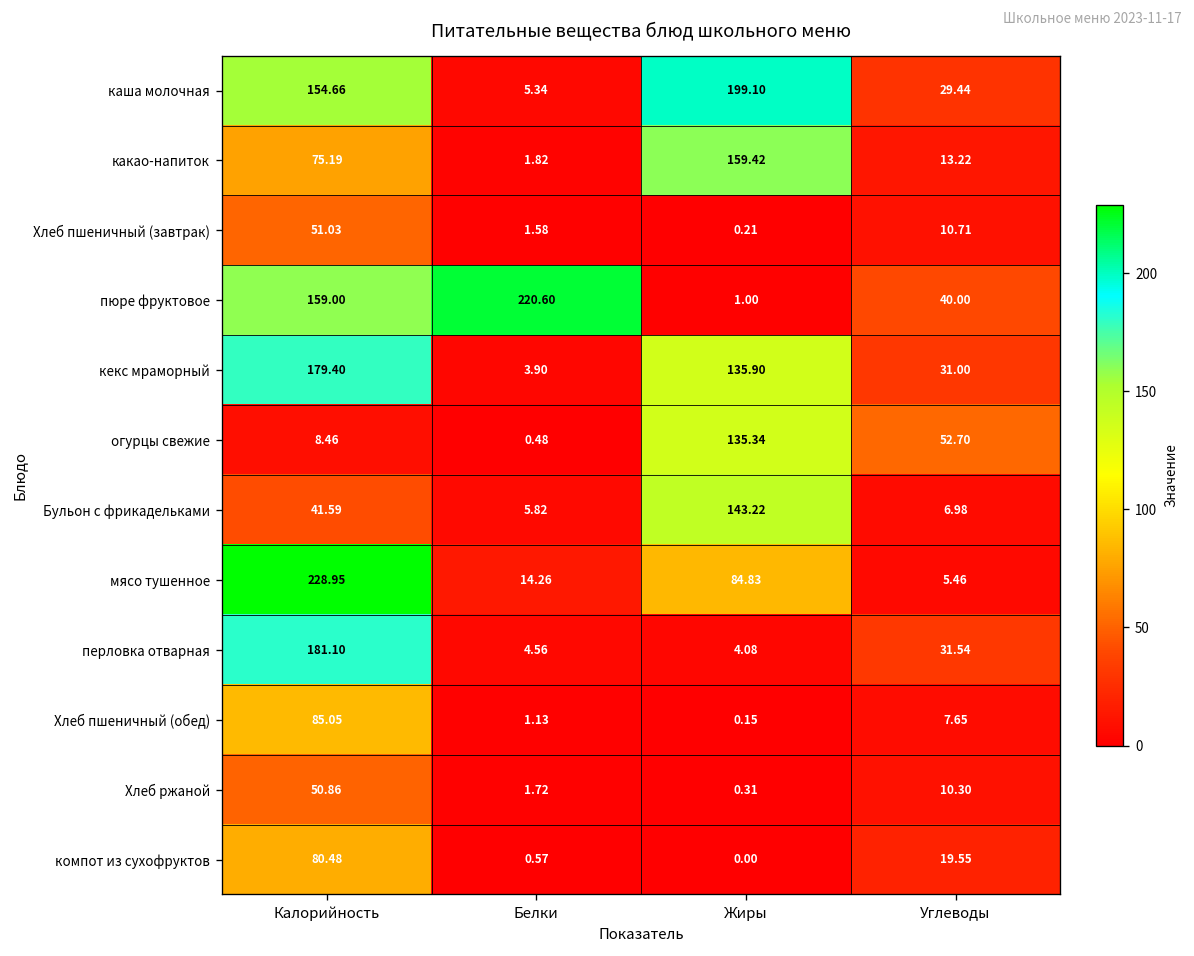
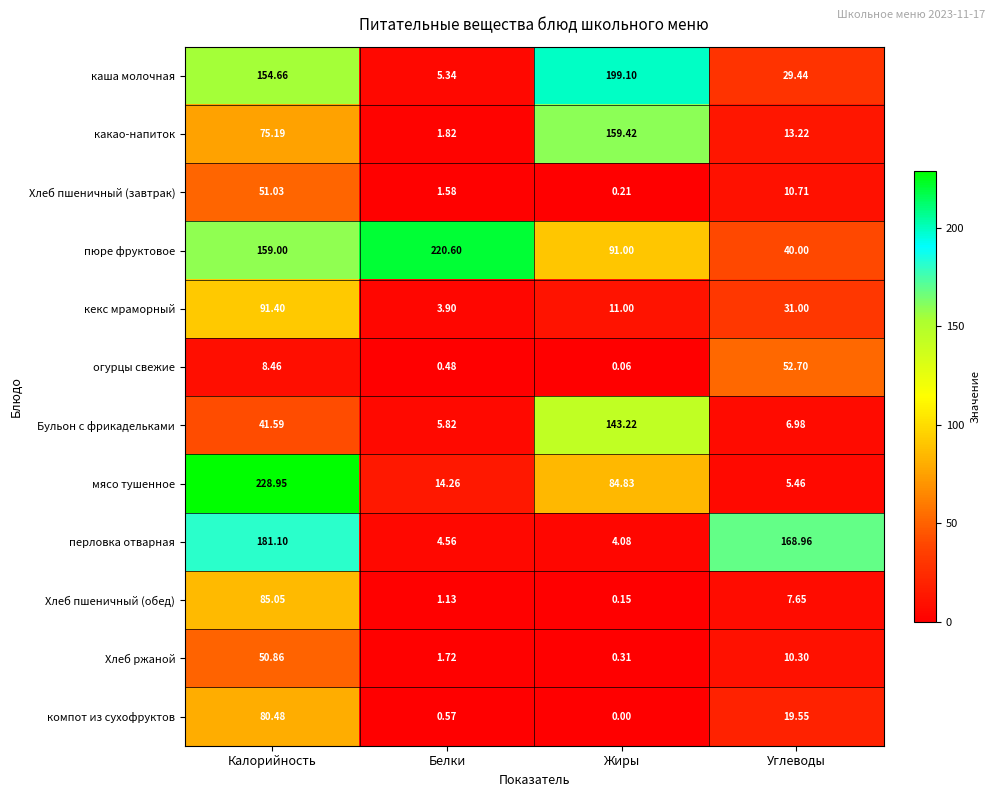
пюре фруктовое, Жиры: 1.00 -> 91.00
кекс мраморный, Калорийность: 179.40 -> 91.40
кекс мраморный, Жиры: 135.90 -> 11.00
огурцы свежие, Жиры: 135.34 -> 0.06
перловка отварная, Углеводы: 31.54 -> 168.96
